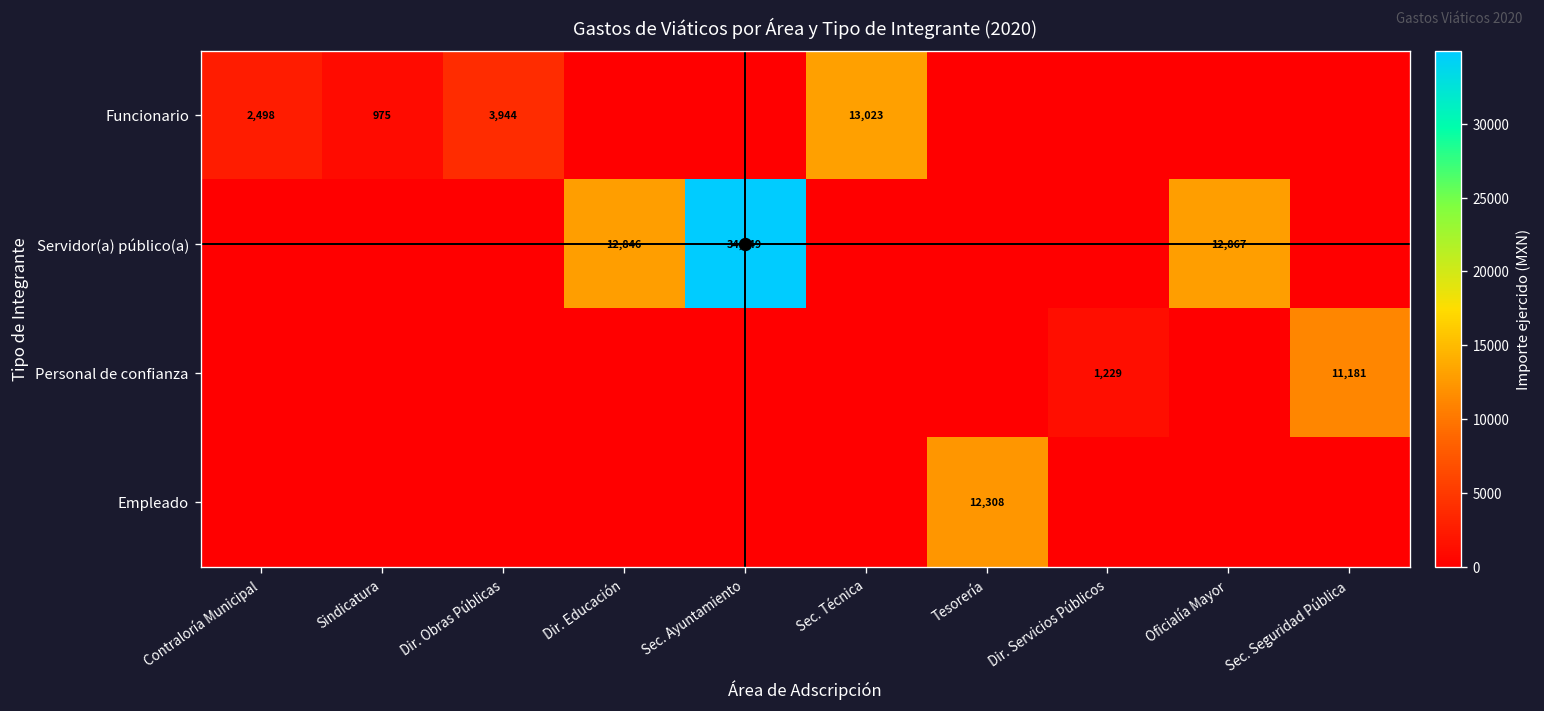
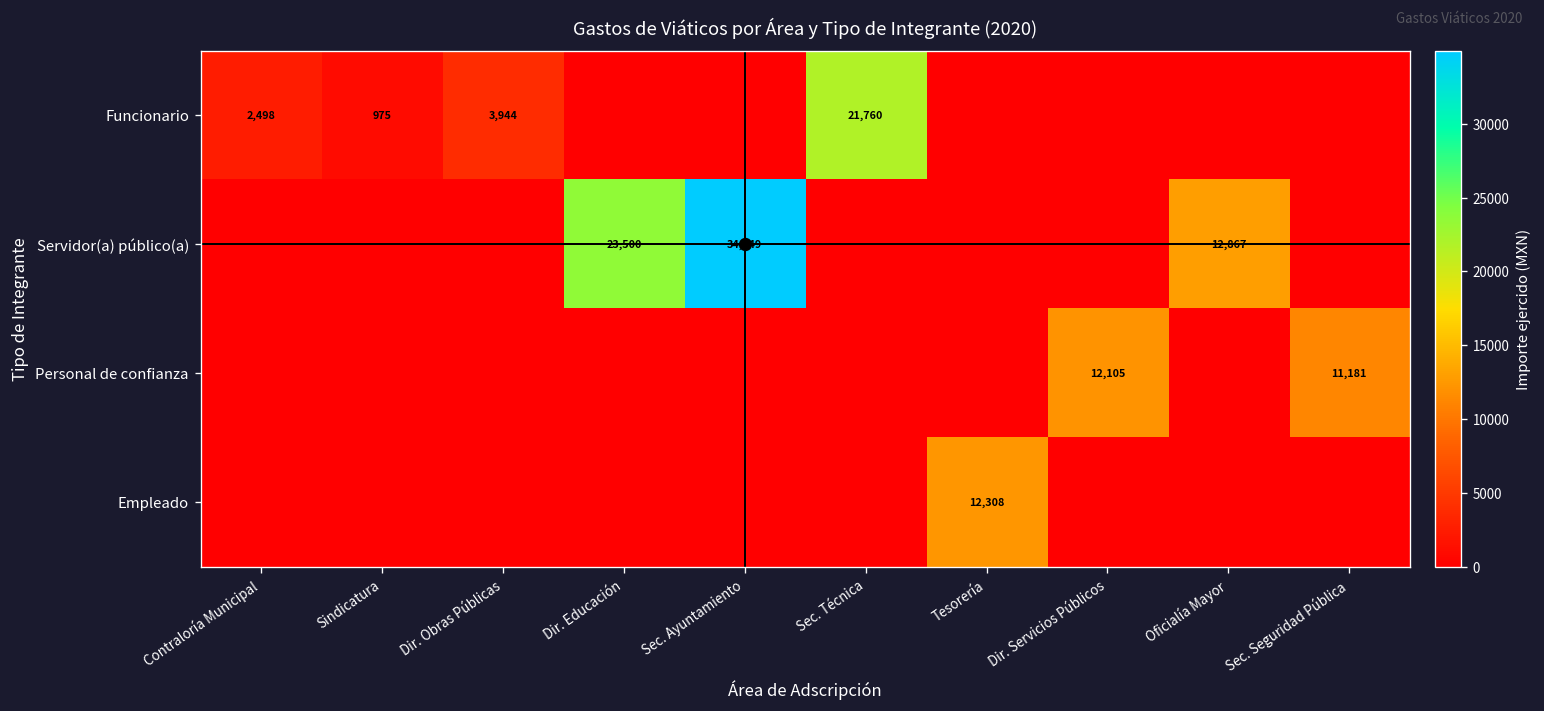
Funcionario, Sec. Técnica: 13,023 -> 21,760
Servidor(a) público(a), Dir. Educación: 12,846 -> 23,500
Personal de confianza, Dir. Servicios Públicos: 1,229 -> 12,105
